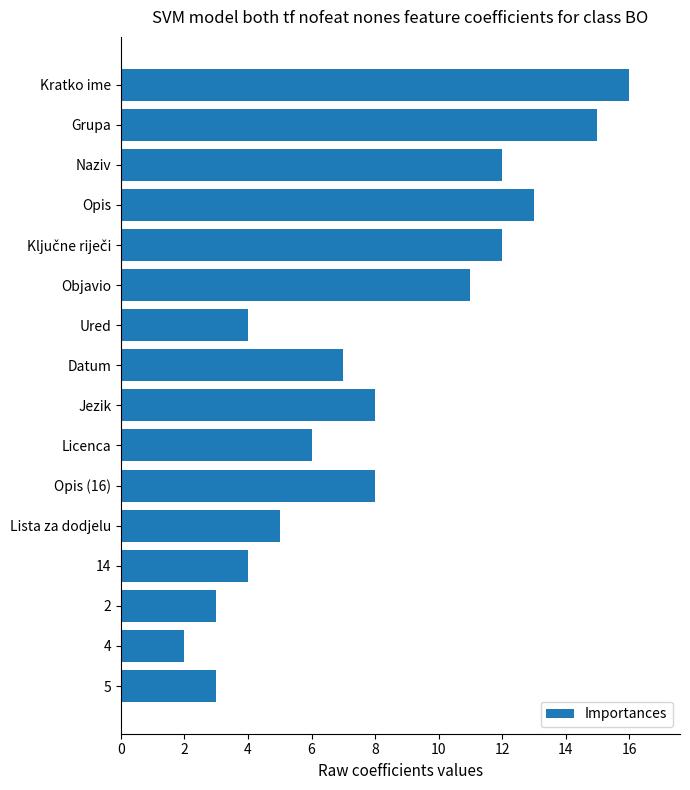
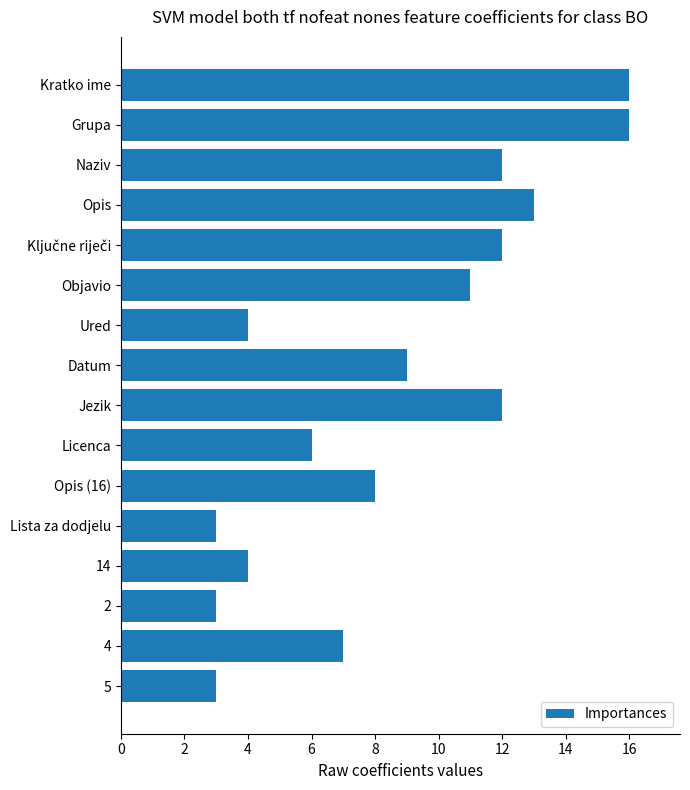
Grupa: 15 -> 16
Datum: 7 -> 9
Jezik: 8 -> 12
Lista za dodjelu: 5 -> 3
4: 2 -> 7
